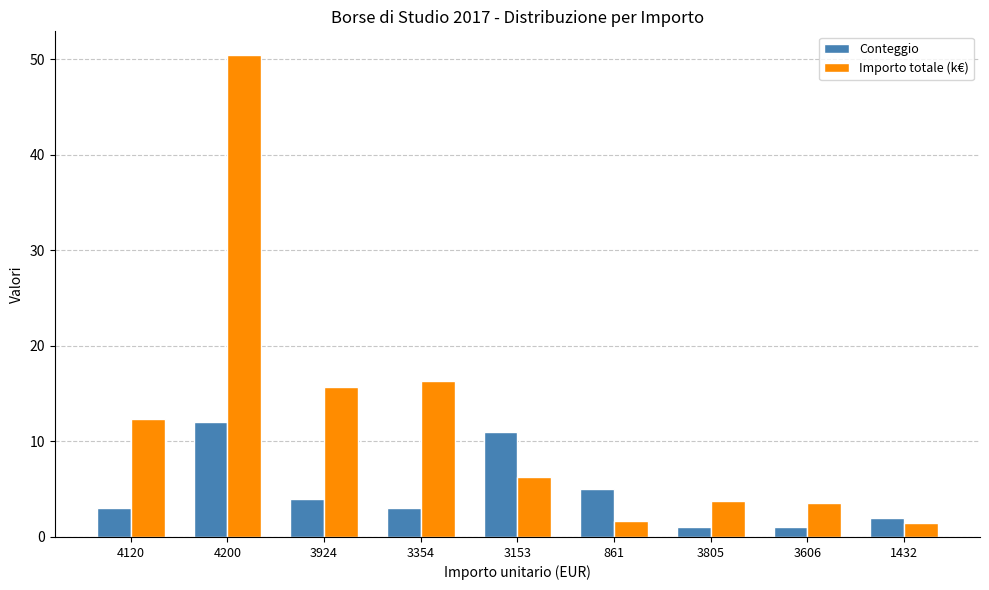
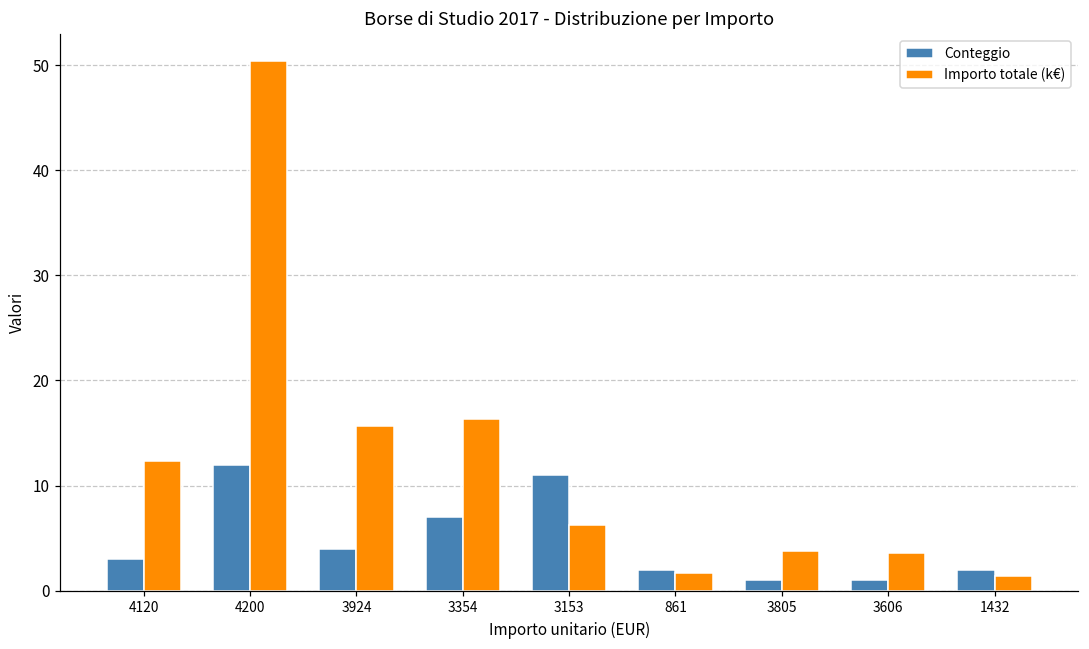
Conteggio, 3354: 3 -> 7
Conteggio, 861: 5 -> 2
